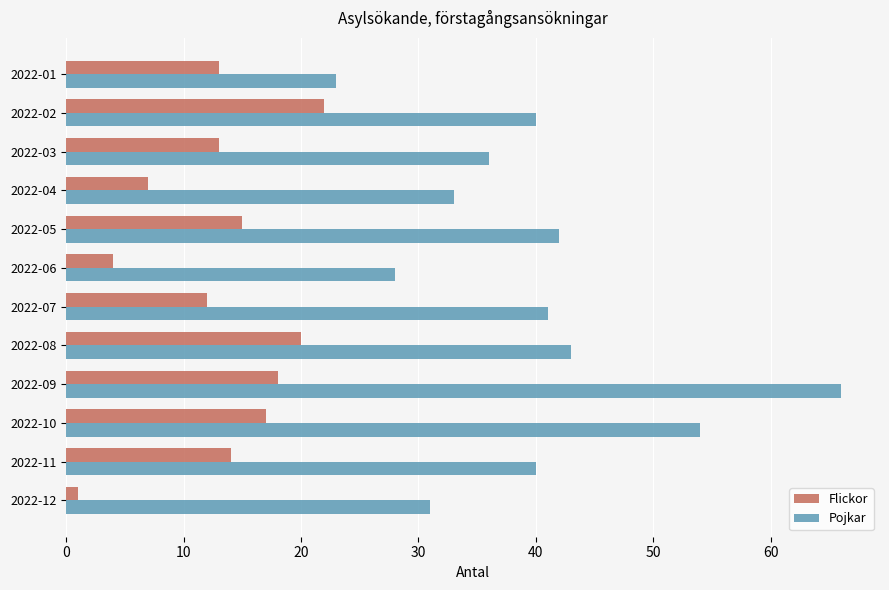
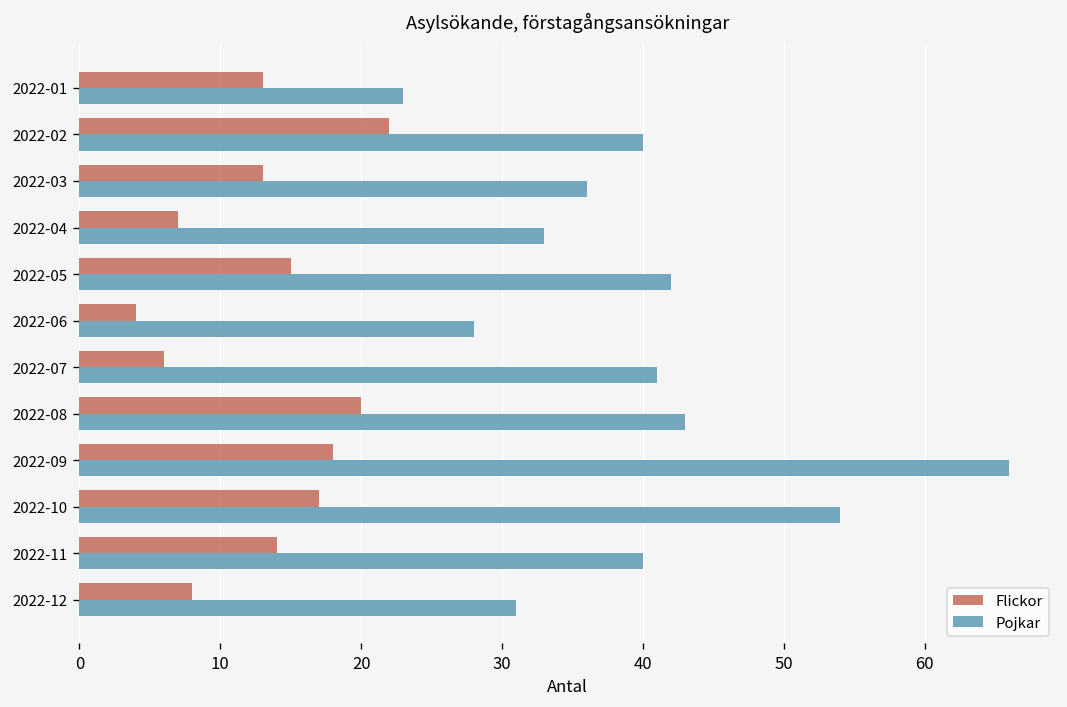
Flickor, 2022-07: 12 -> 6
Flickor, 2022-12: 1 -> 8
